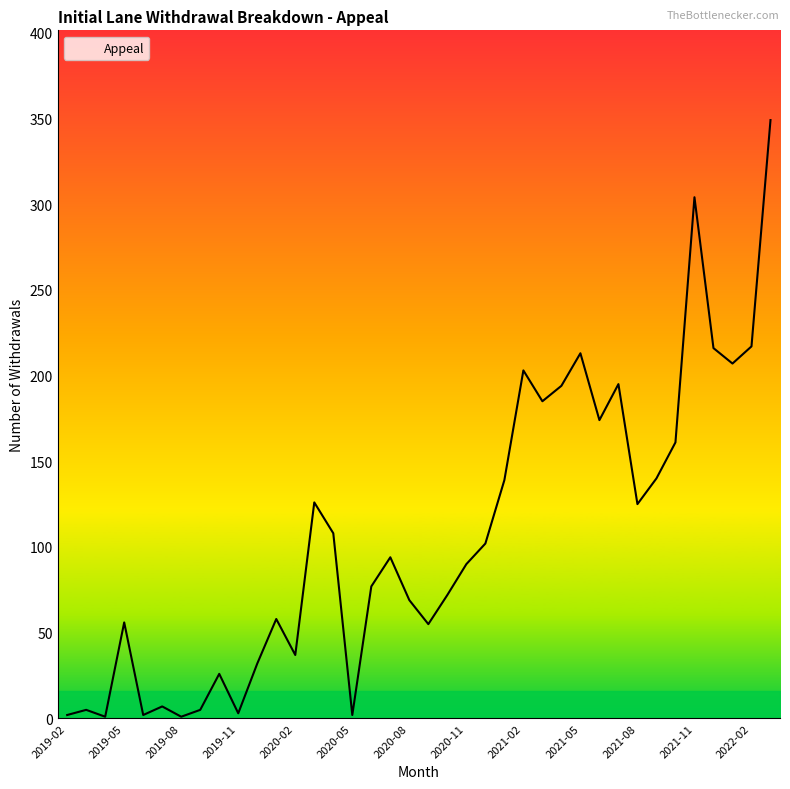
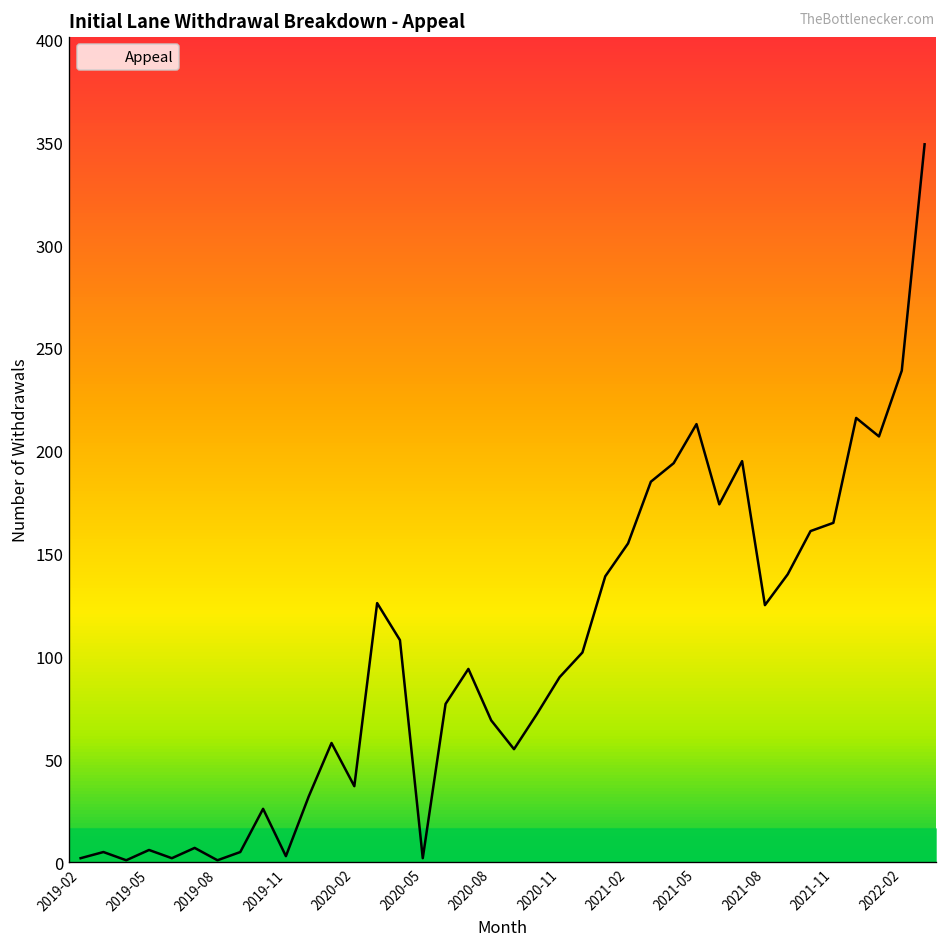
Appeal, 2019-05: 56 -> 6
Appeal, 2021-02: 203 -> 155
Appeal, 2021-11: 304 -> 165
Appeal, 2022-02: 217 -> 239
